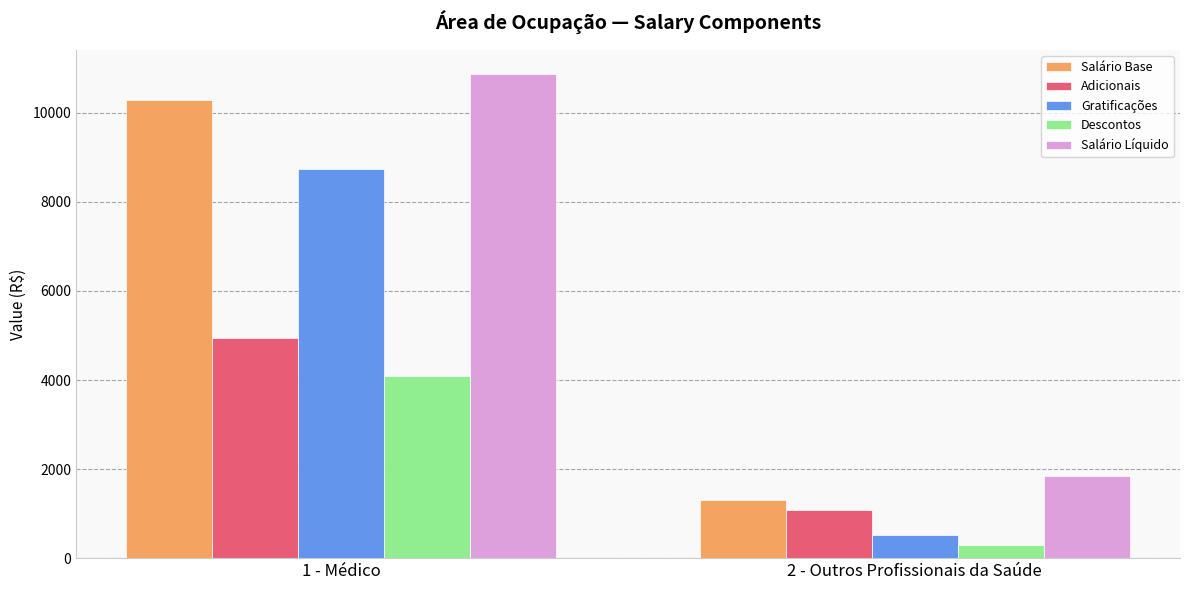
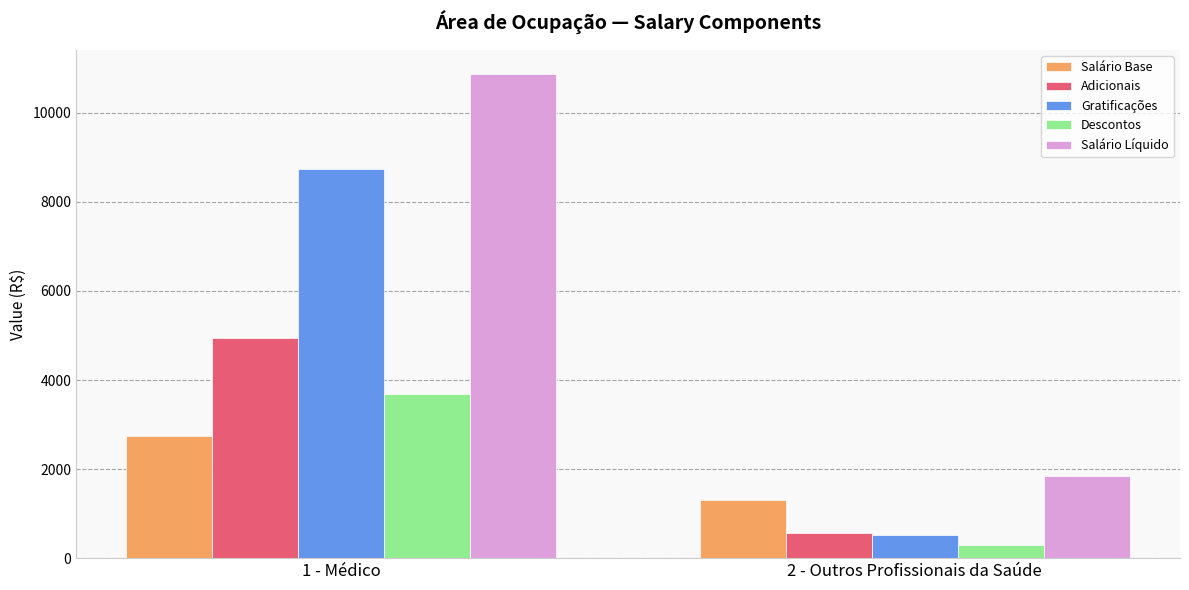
Salário Base, 1 - Médico: 10300 -> 2700
Descontos, 1 - Médico: 4100 -> 3700
Adicionais, 2 - Outros Profissionais da Saúde: 1100 -> 600
